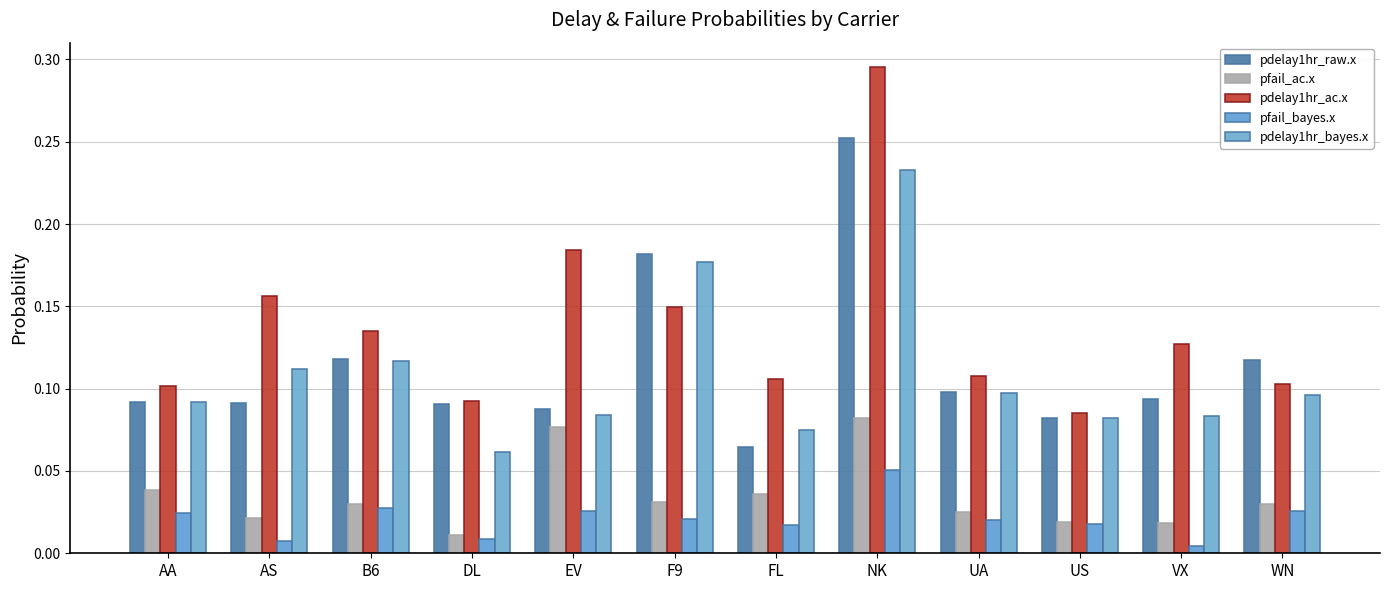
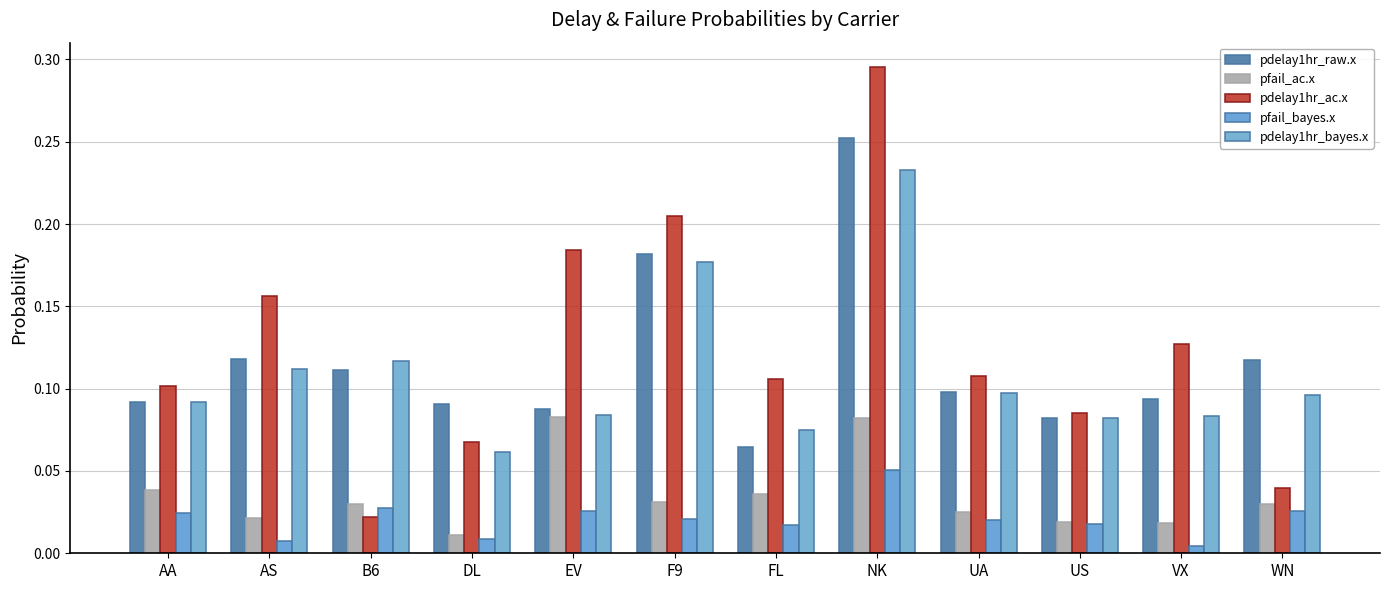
pdelay1hr_raw.x, AS: 0.091 -> 0.118
pdelay1hr_raw.x, B6: 0.118 -> 0.111
pdelay1hr_ac.x, B6: 0.135 -> 0.022
pdelay1hr_ac.x, DL: 0.093 -> 0.067
pfail_ac.x, EV: 0.077 -> 0.083
pdelay1hr_ac.x, F9: 0.150 -> 0.205
pdelay1hr_ac.x, WN: 0.103 -> 0.040
